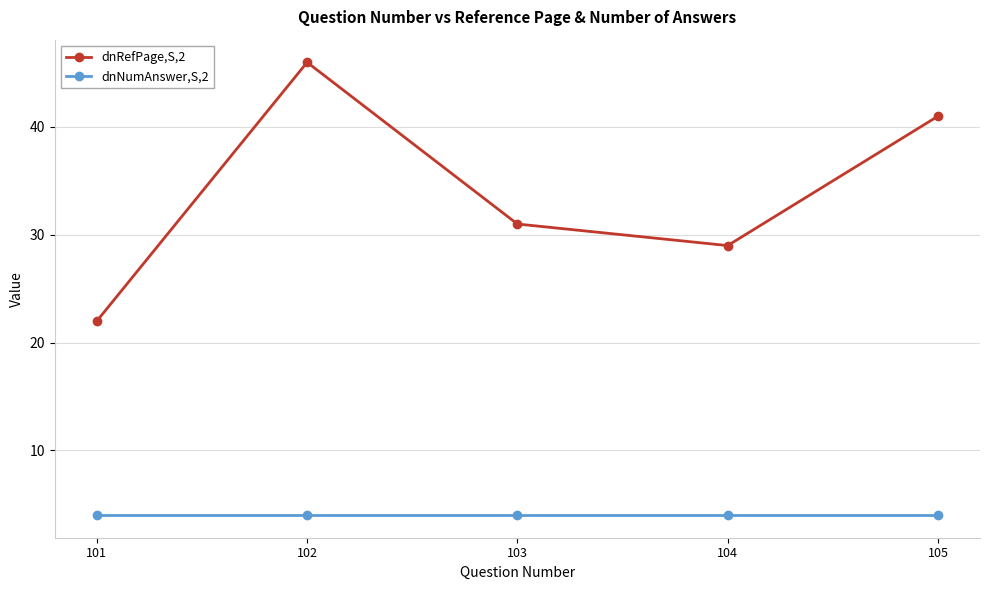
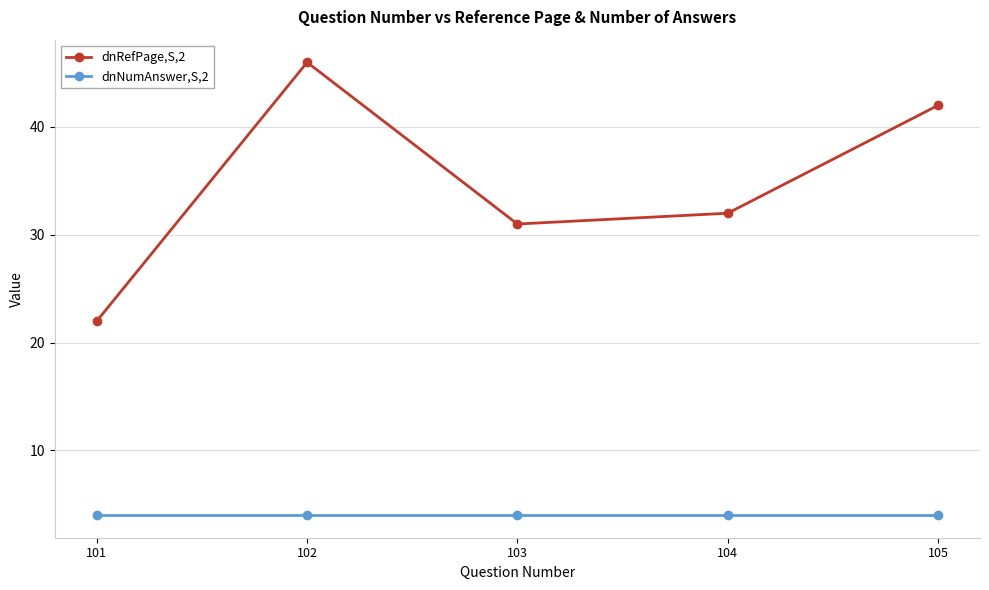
dnRefPage,S,2, 104: 29 -> 32
dnRefPage,S,2, 105: 41 -> 42
